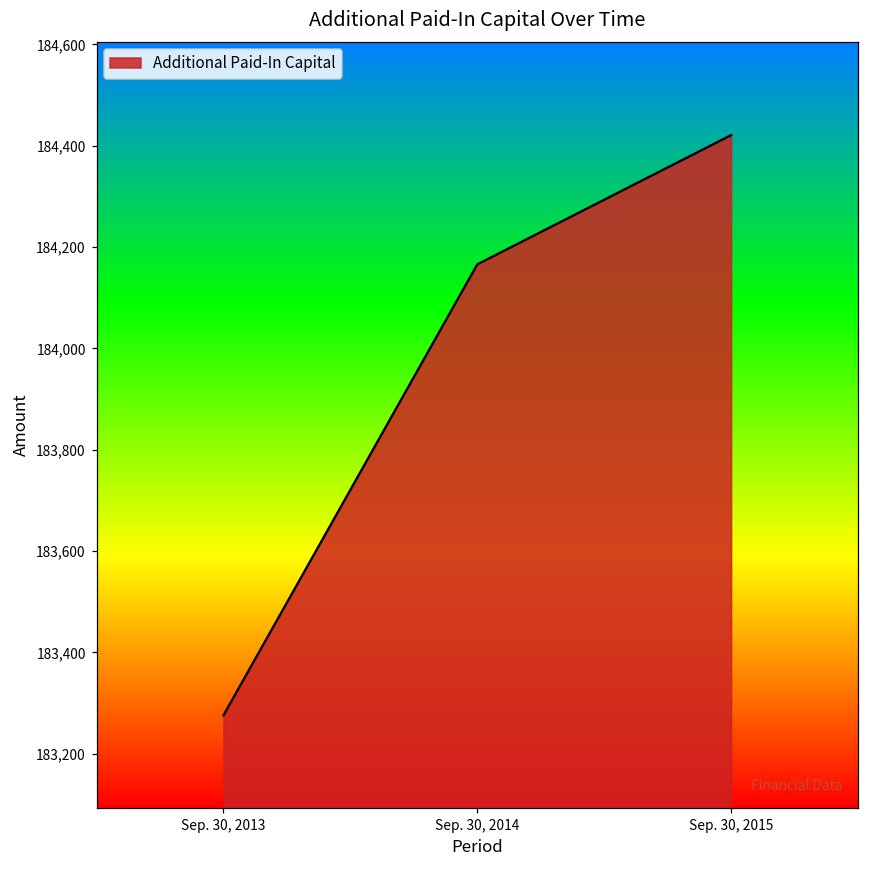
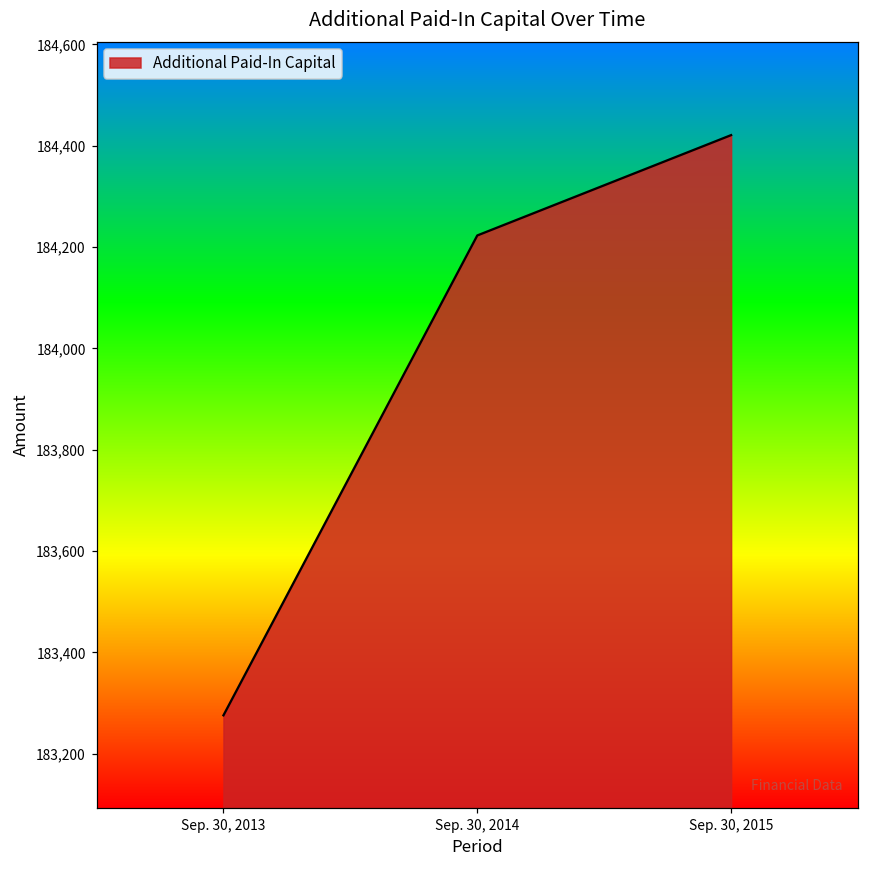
Sep. 30, 2014: 184,170 -> 184,220
